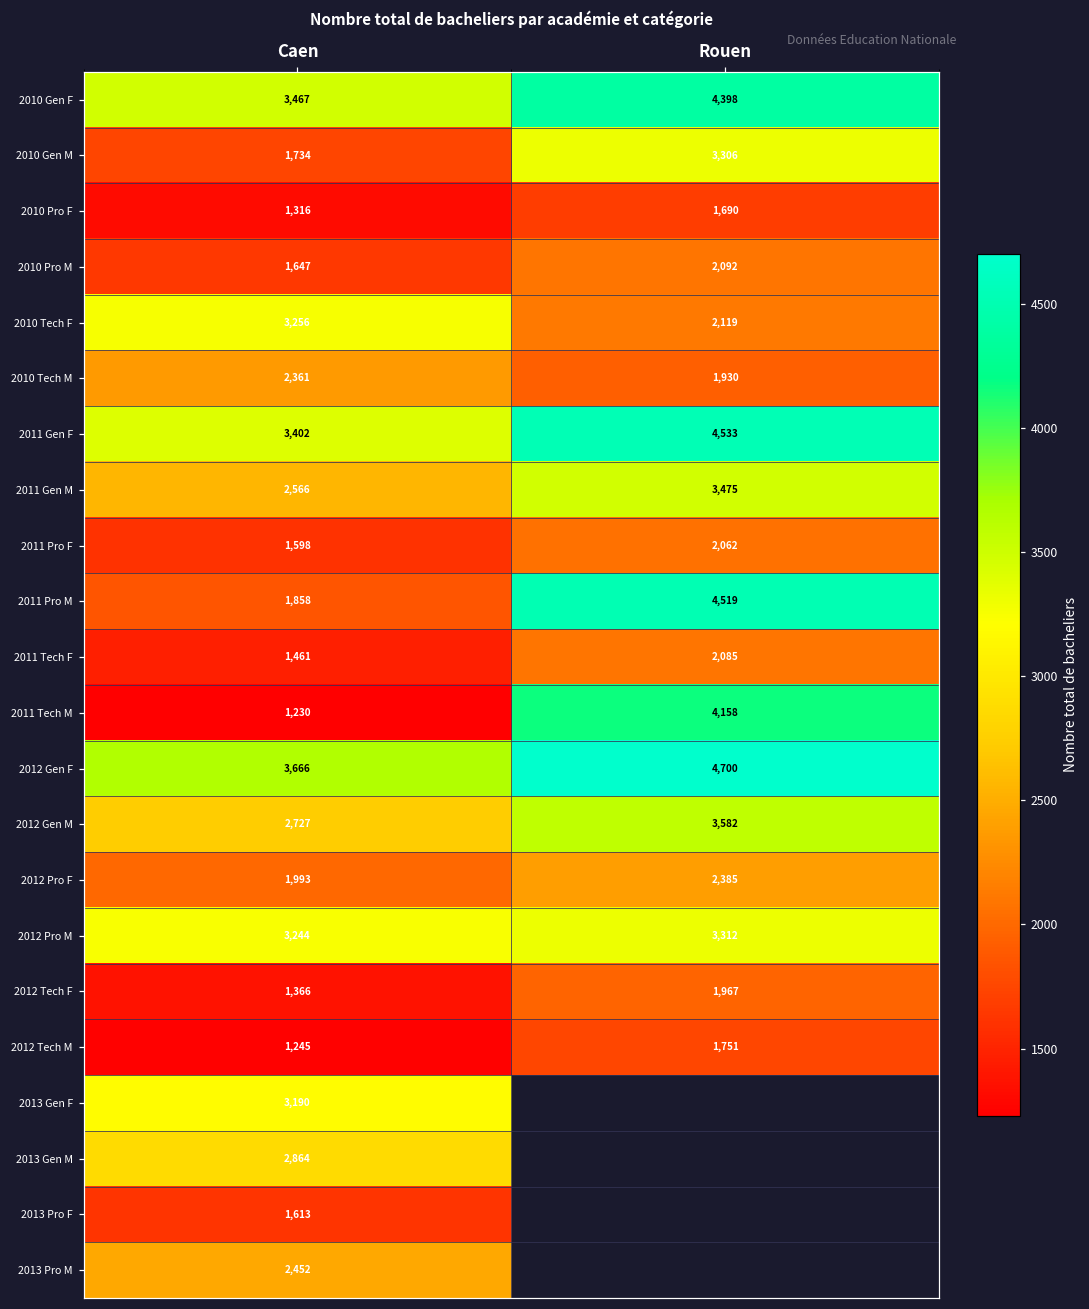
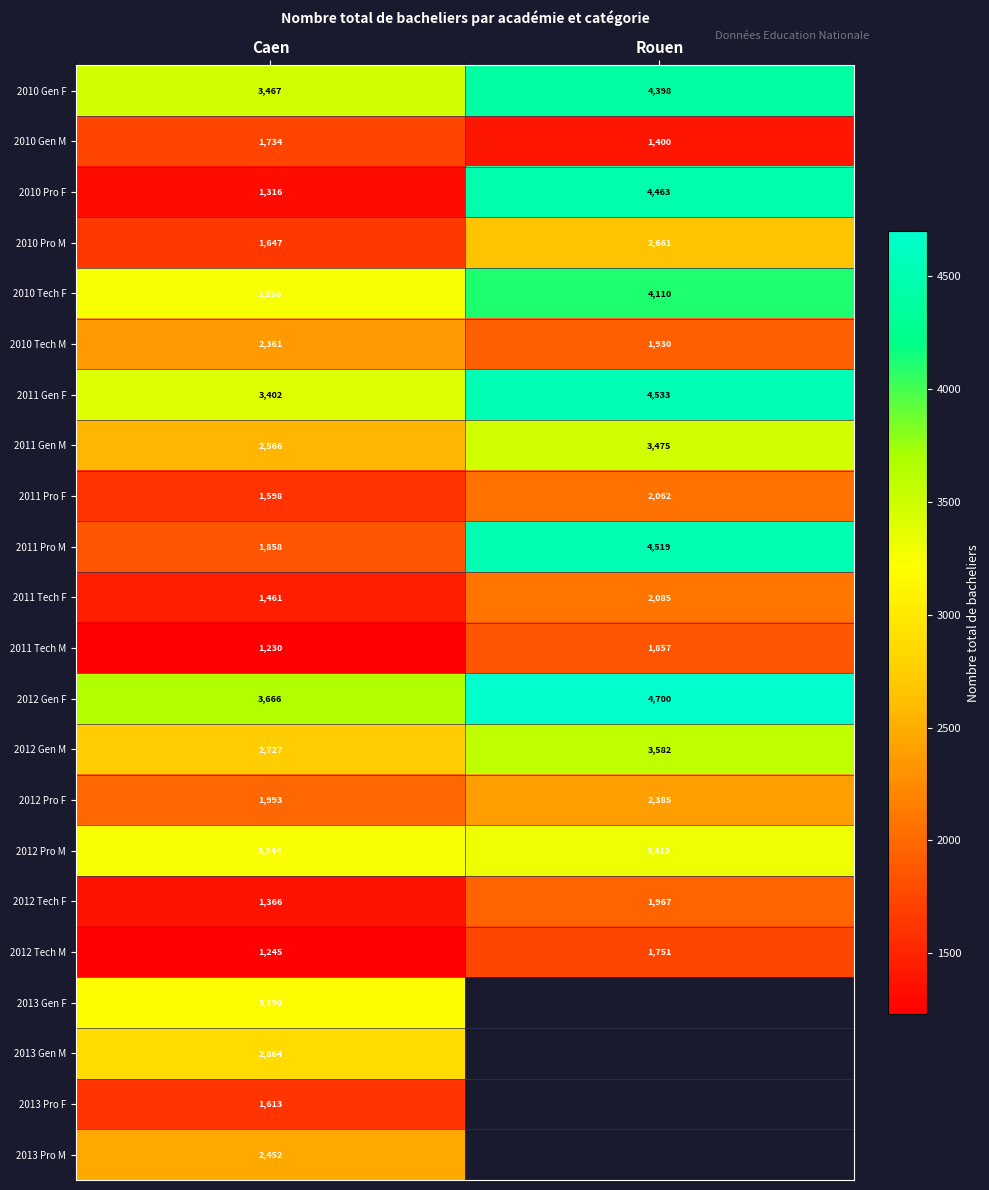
2010 Gen M, Rouen: 3,306 -> 1,400
2010 Pro F, Rouen: 1,690 -> 4,463
2010 Pro M, Rouen: 2,092 -> 2,661
2010 Tech F, Rouen: 2,119 -> 4,110
2011 Tech M, Rouen: 4,158 -> 1,857
